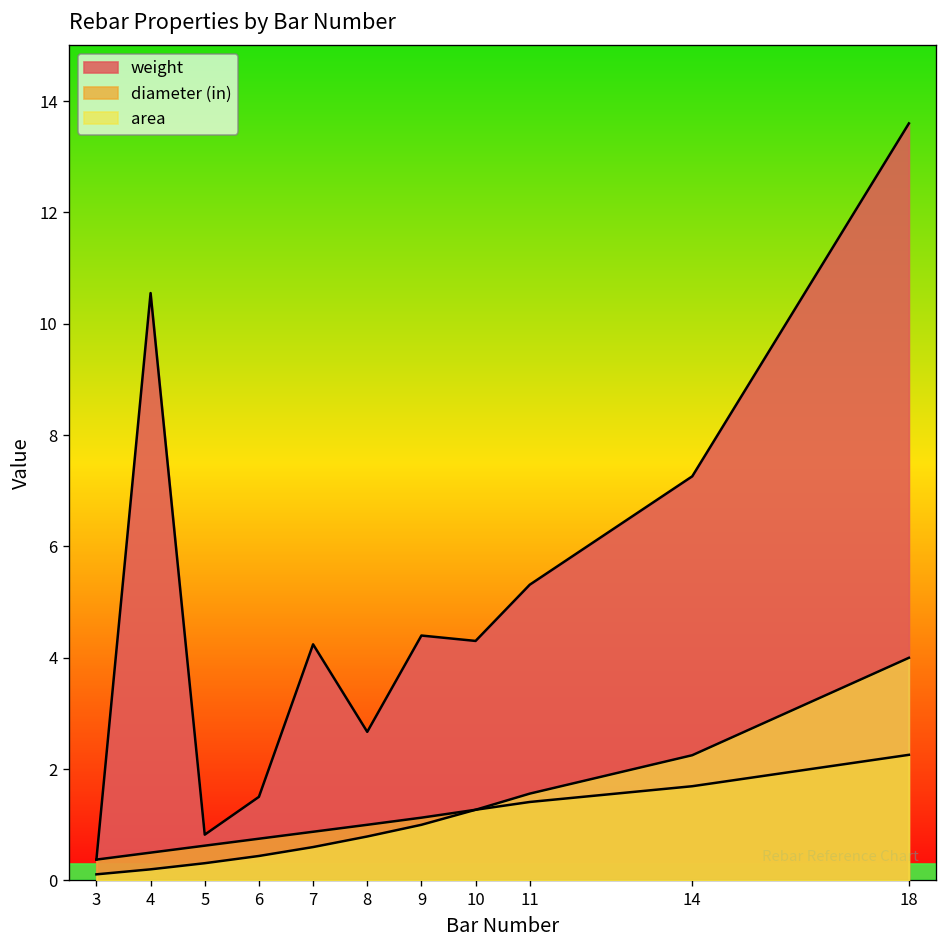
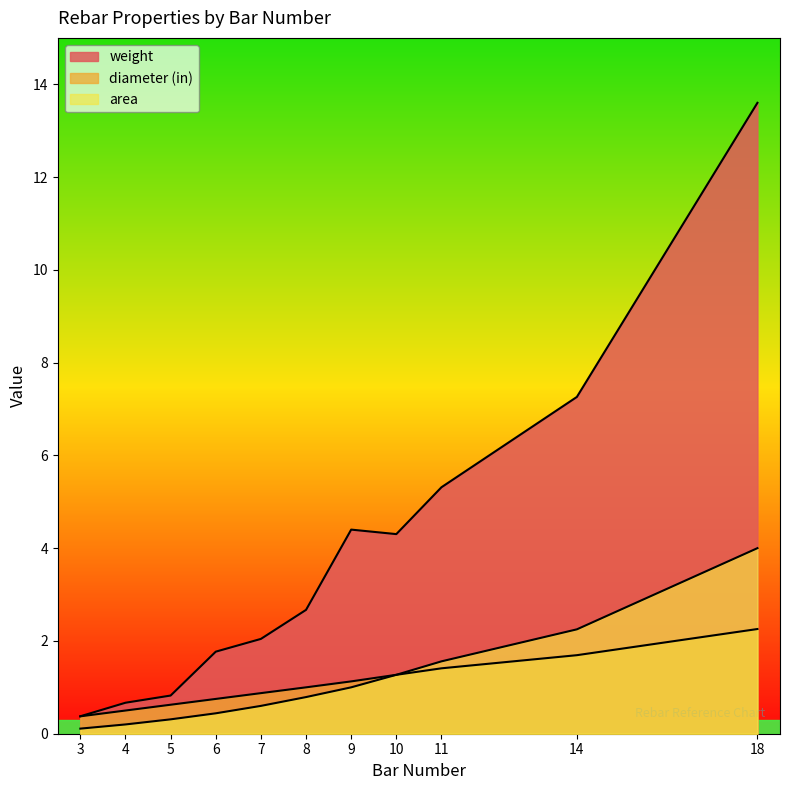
weight, 4: 10.6 -> 0.7
weight, 6: 1.5 -> 1.8
weight, 7: 4.2 -> 2.0
